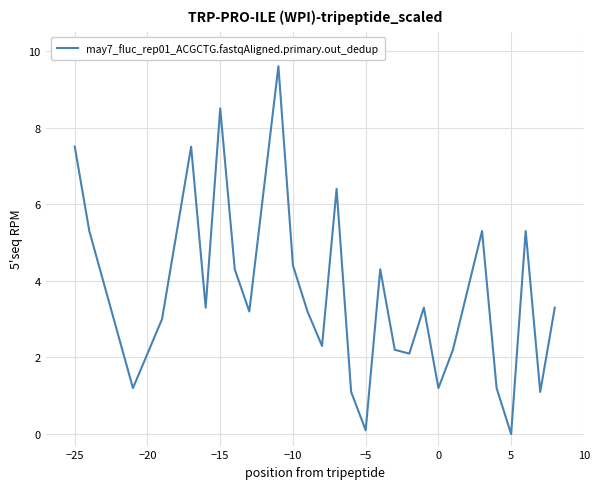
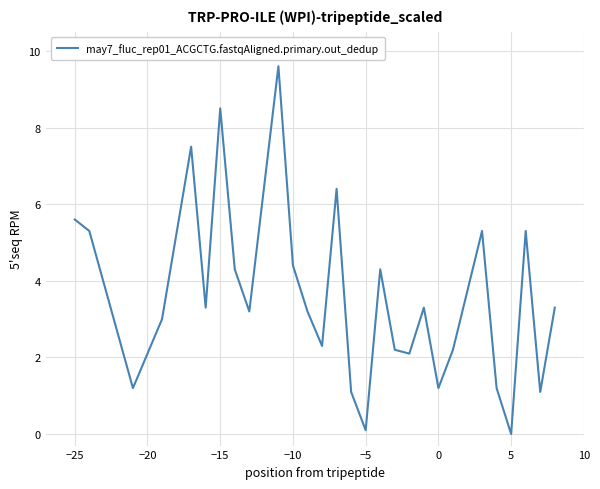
−25: 7.5 -> 5.6
